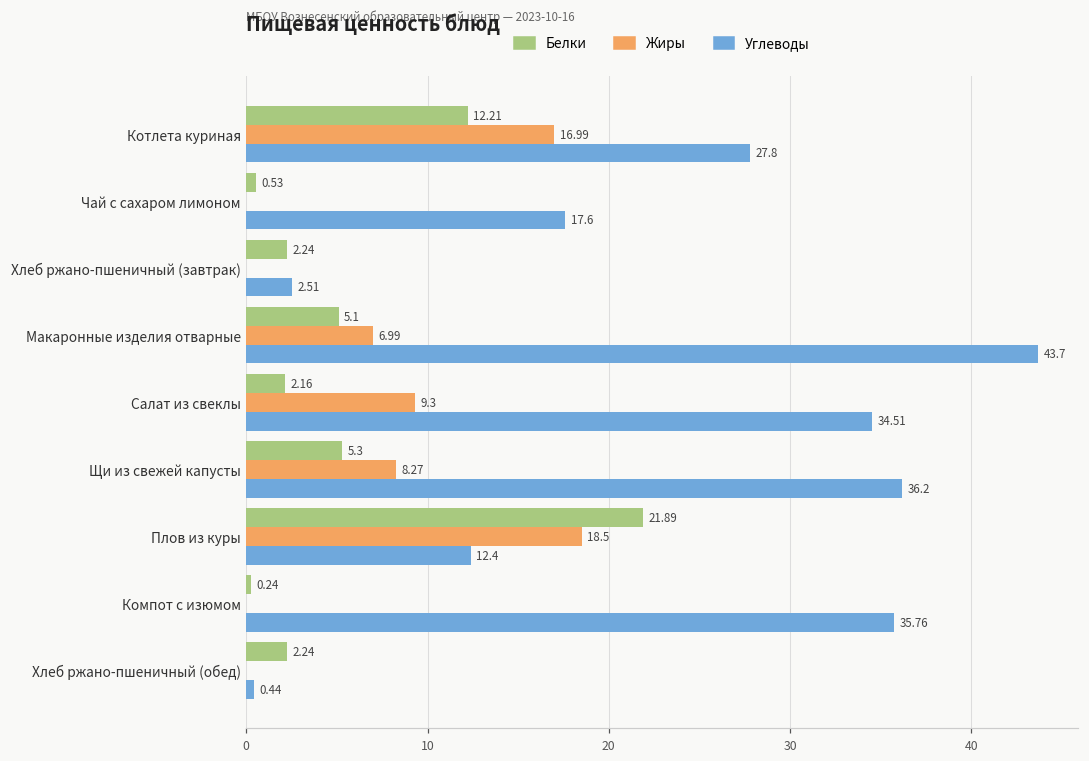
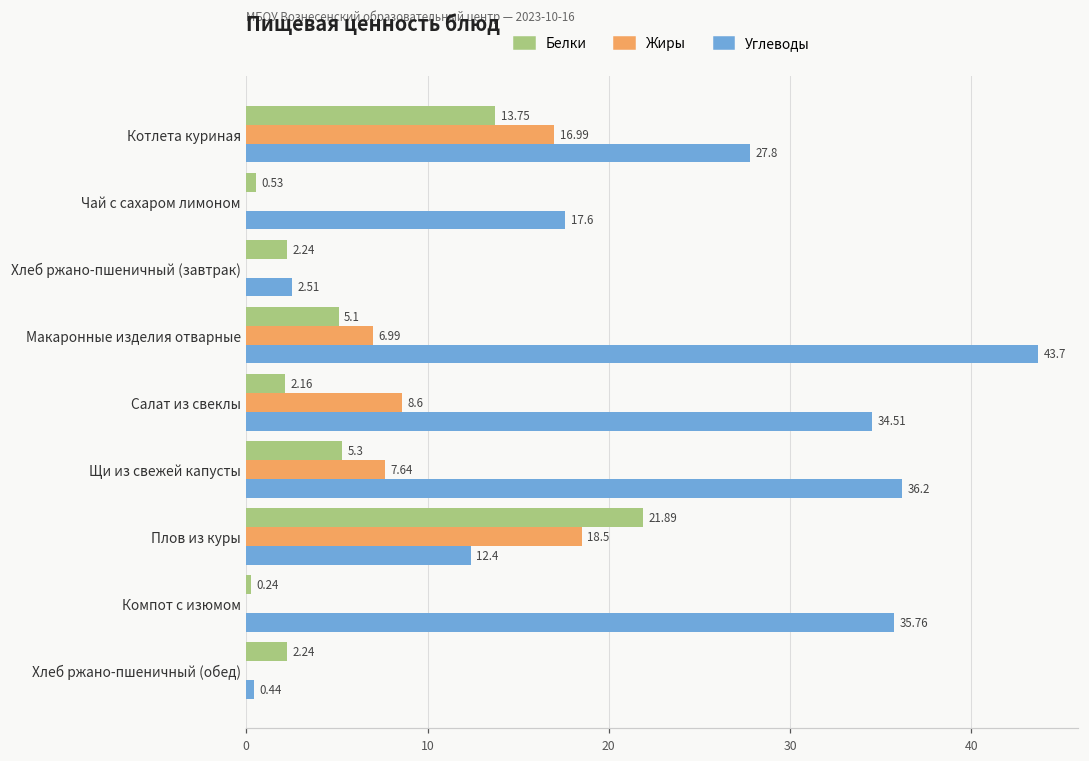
Белки, Котлета куриная: 12.21 -> 13.75
Жиры, Салат из свеклы: 9.3 -> 8.6
Жиры, Щи из свежей капусты: 8.27 -> 7.64
